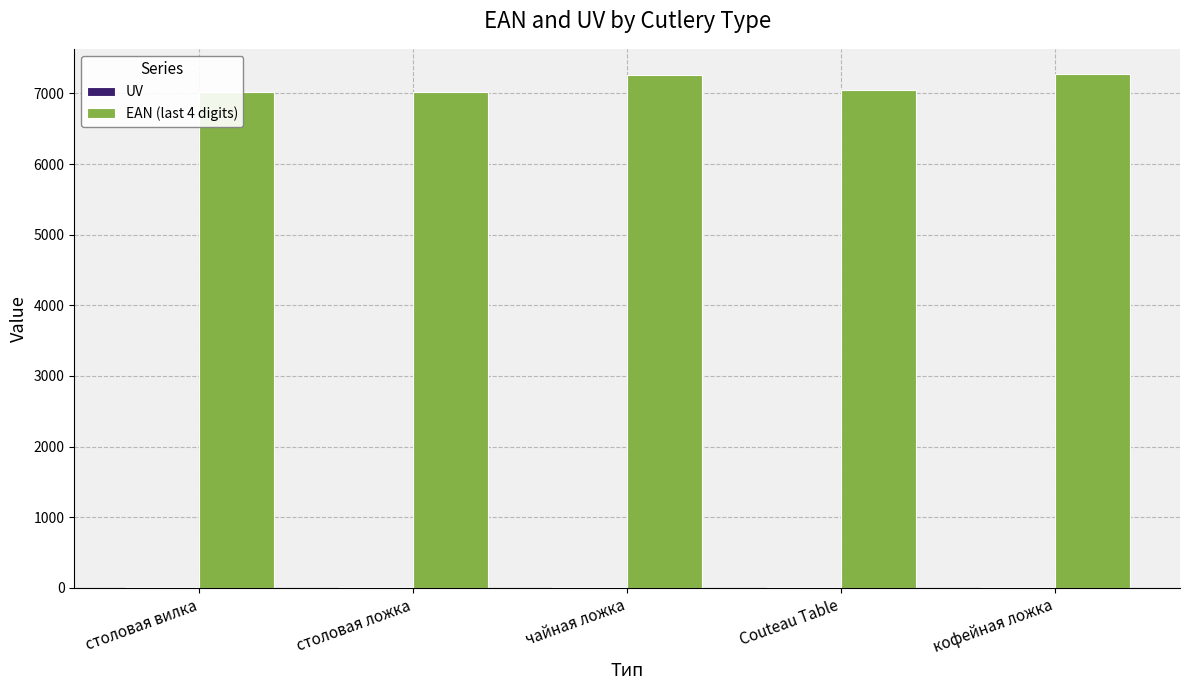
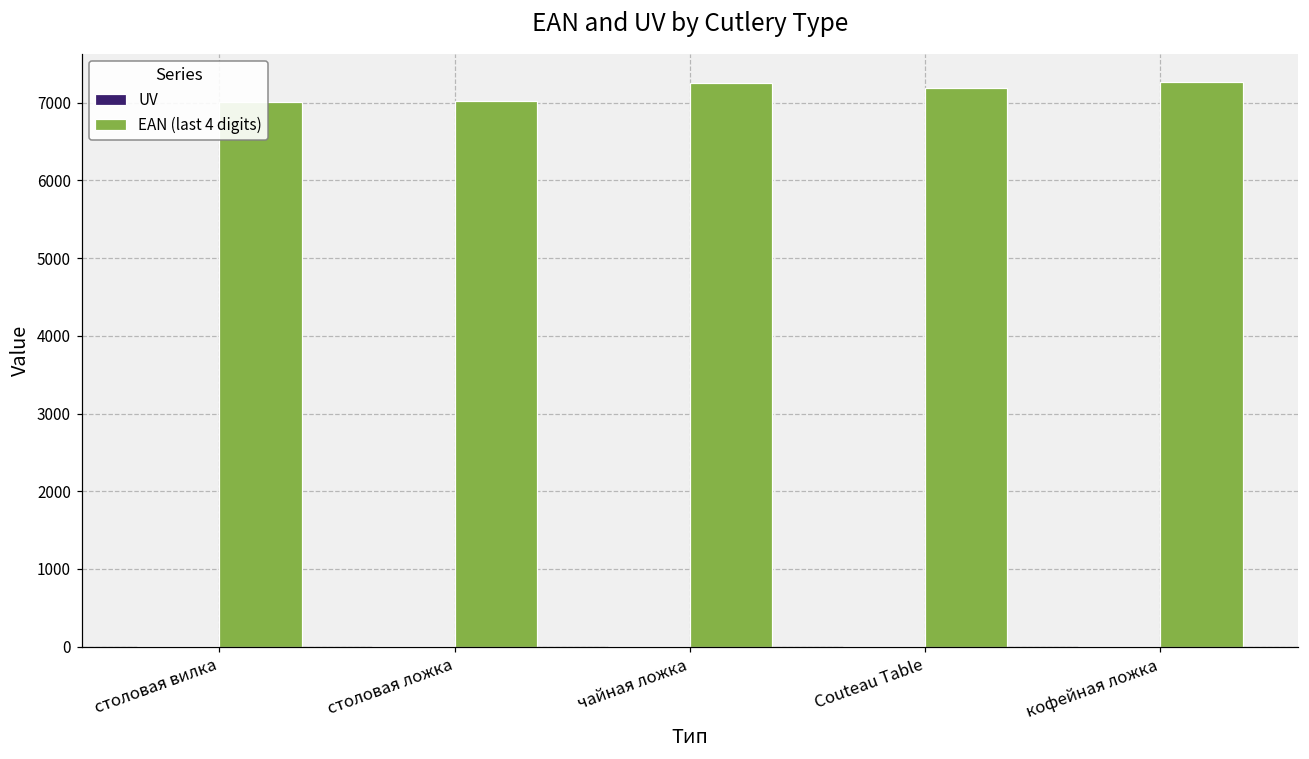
EAN (last 4 digits), Couteau Table: 7100 -> 7200
